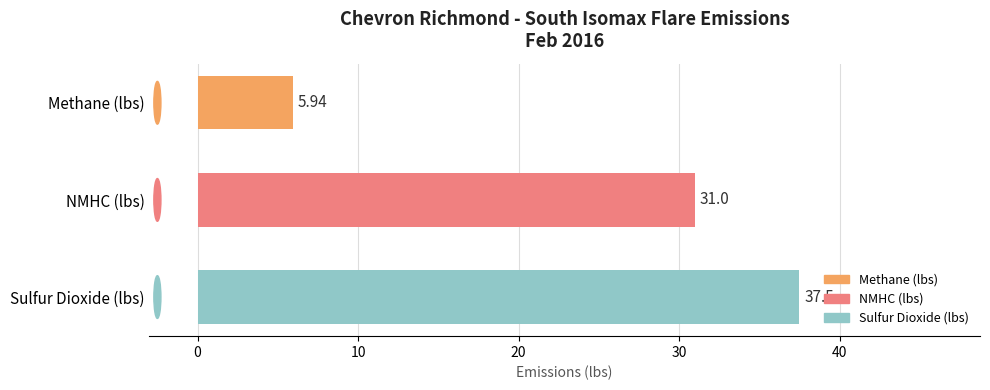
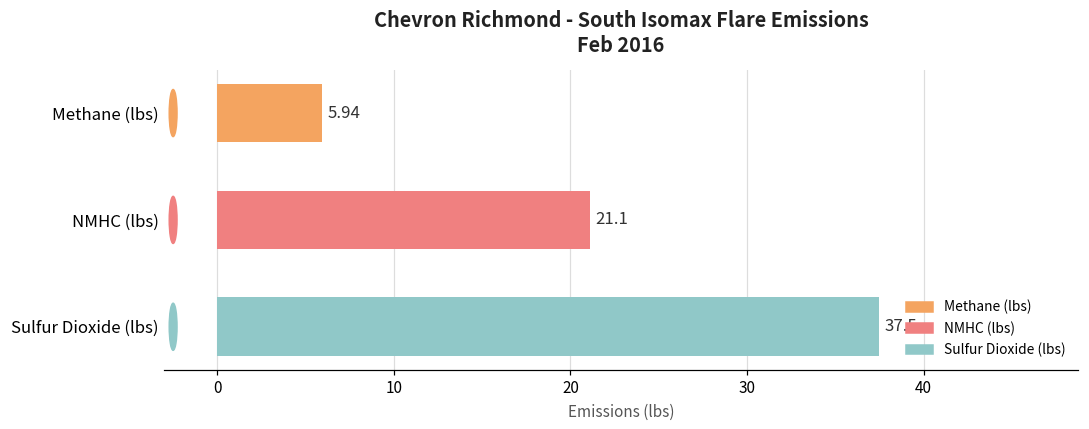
NMHC (lbs): 31.0 -> 21.1
